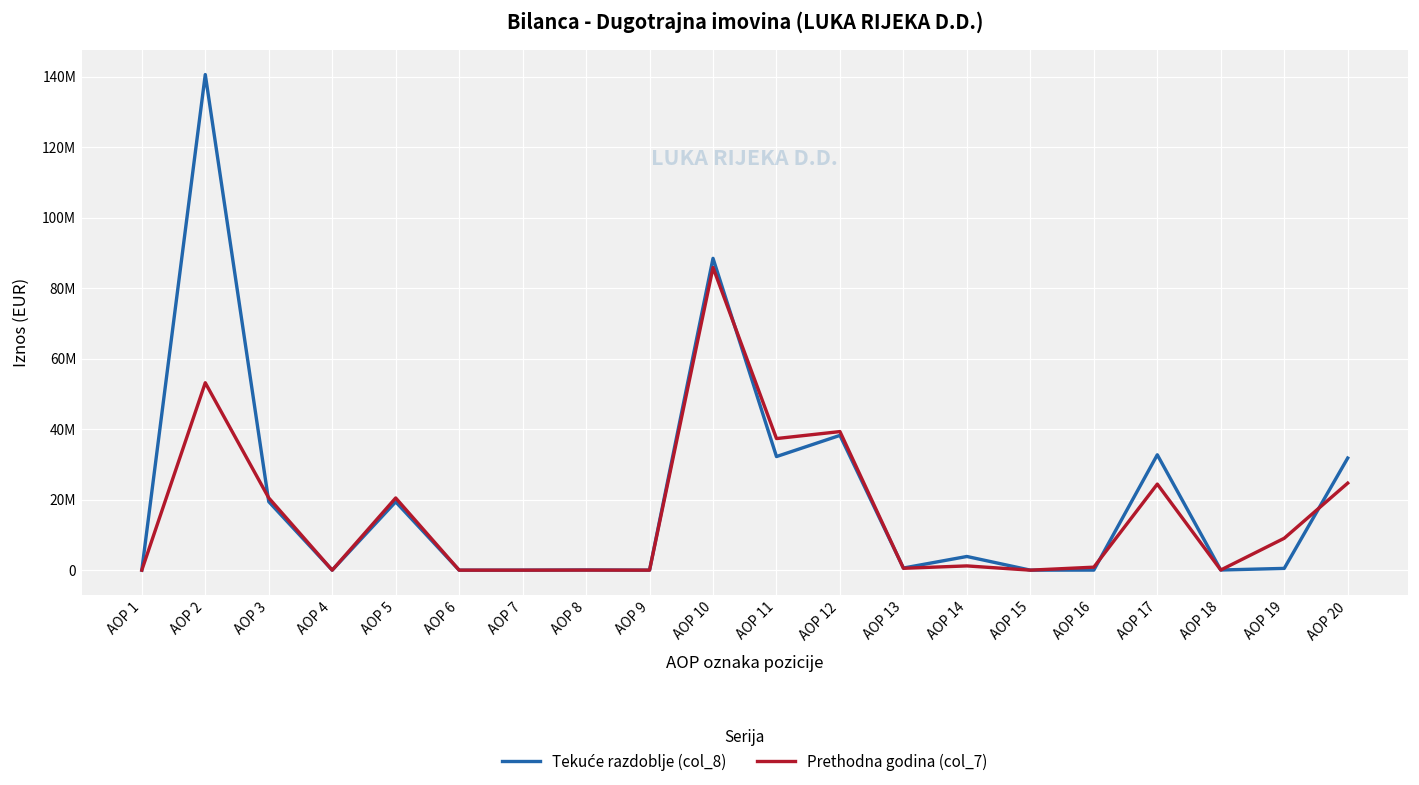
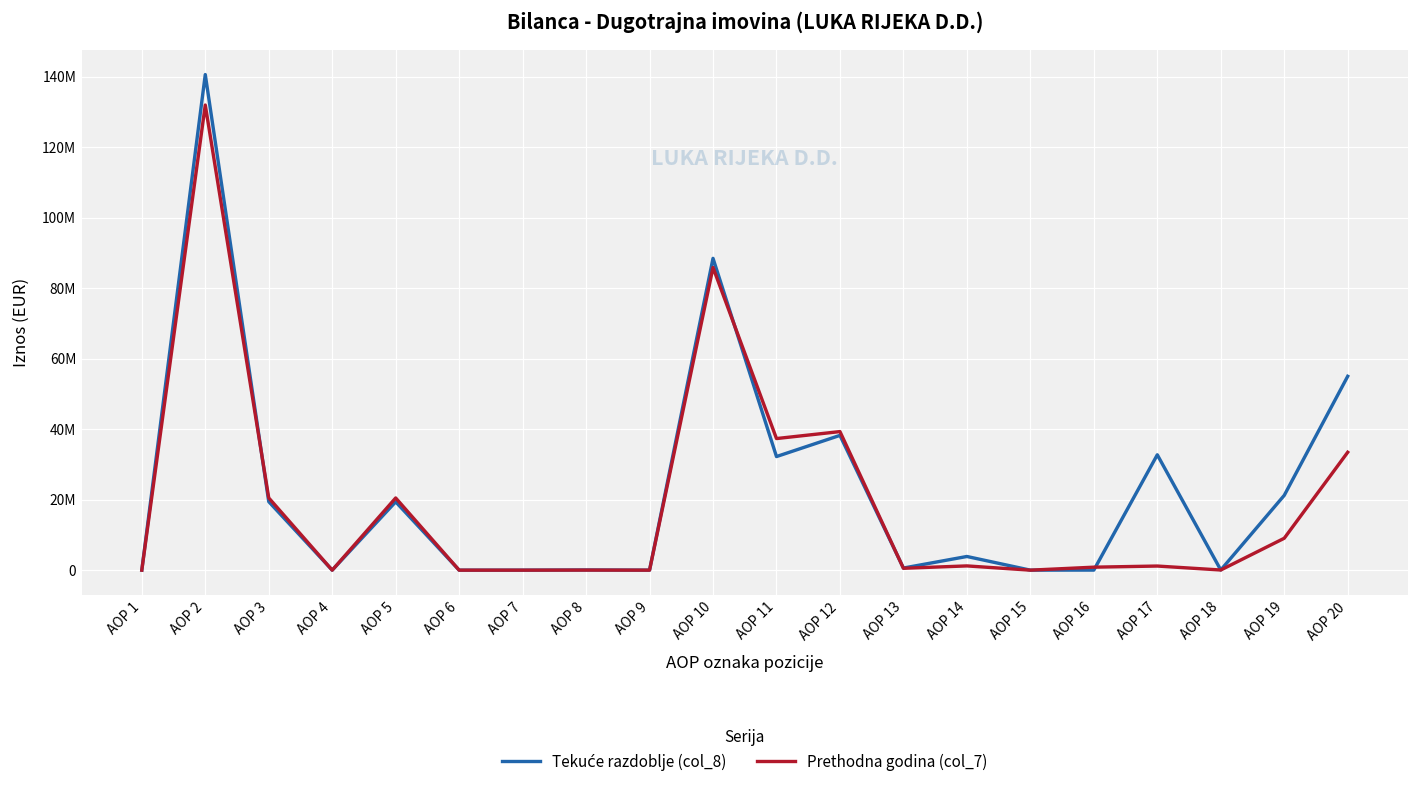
Prethodna godina (col_7), AOP 2: 53000000 -> 132000000
Prethodna godina (col_7), AOP 17: 24000000 -> 1000000
Tekuće razdoblje (col_8), AOP 19: 0 -> 21000000
Tekuće razdoblje (col_8), AOP 20: 32000000 -> 55000000
Prethodna godina (col_7), AOP 20: 25000000 -> 33000000
